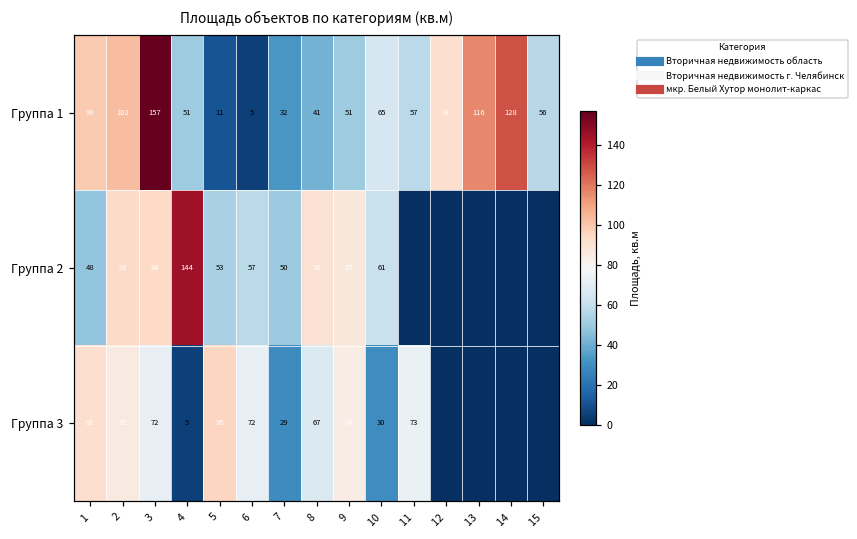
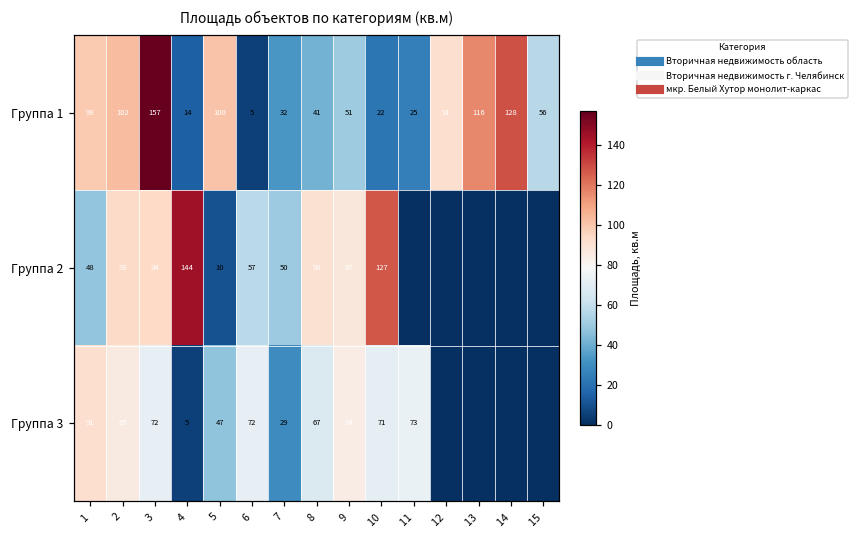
Группа 1, 4: 51 -> 14
Группа 1, 5: 11 -> 100
Группа 1, 10: 65 -> 22
Группа 1, 11: 57 -> 25
Группа 2, 5: 53 -> 10
Группа 2, 10: 61 -> 127
Группа 3, 5: 95 -> 47
Группа 3, 10: 30 -> 71
